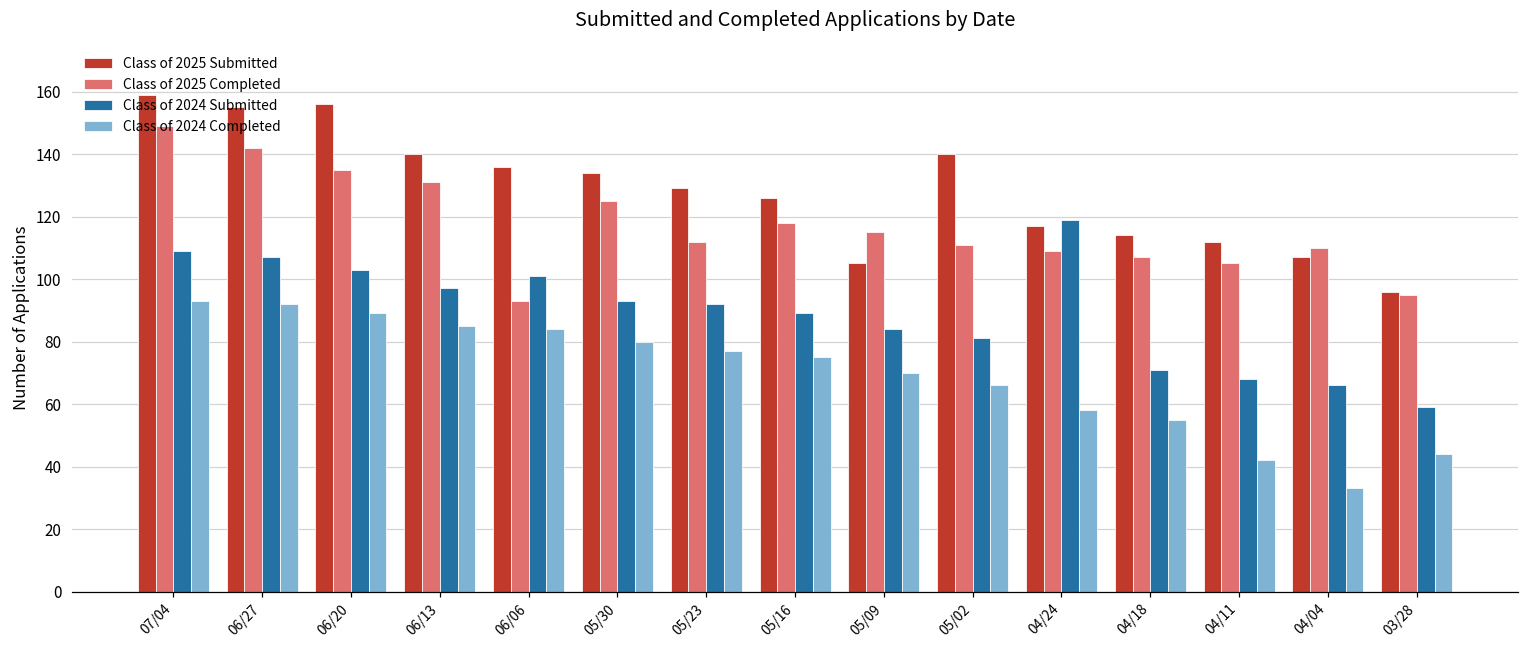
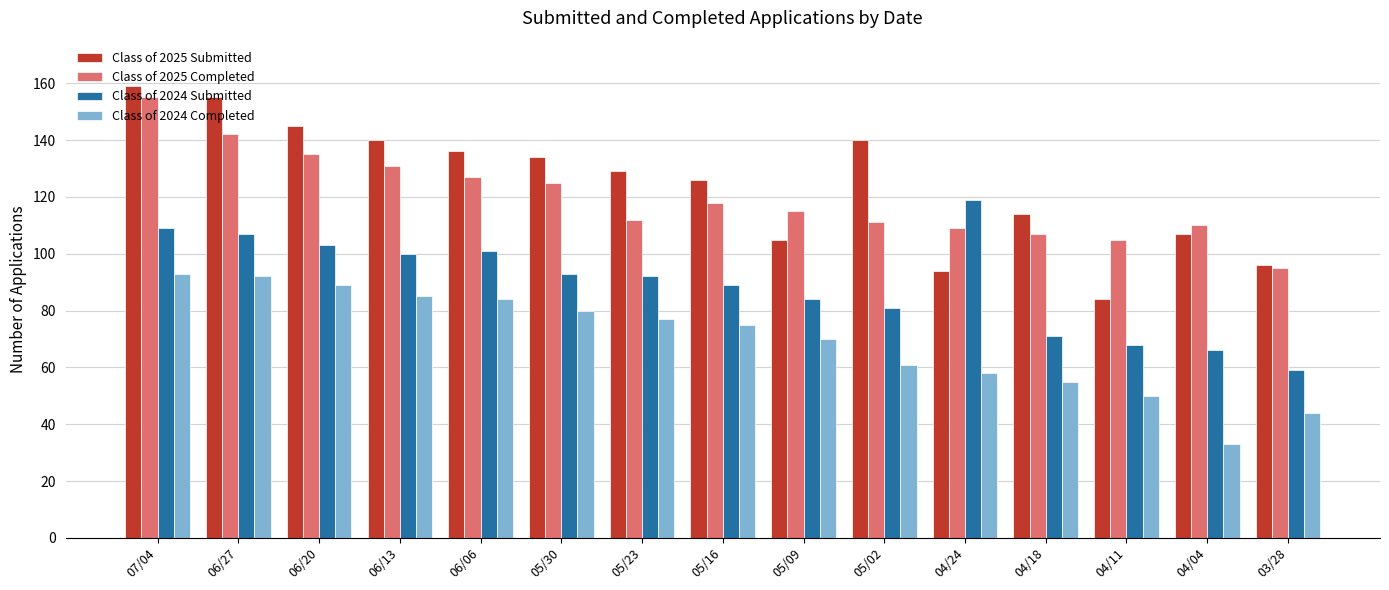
Class of 2025 Completed, 07/04: 149 -> 155
Class of 2025 Submitted, 06/20: 156 -> 145
Class of 2024 Submitted, 06/13: 97 -> 100
Class of 2025 Completed, 06/06: 93 -> 127
Class of 2024 Completed, 05/02: 66 -> 61
Class of 2025 Submitted, 04/24: 117 -> 94
Class of 2025 Submitted, 04/11: 112 -> 84
Class of 2024 Completed, 04/11: 42 -> 50
